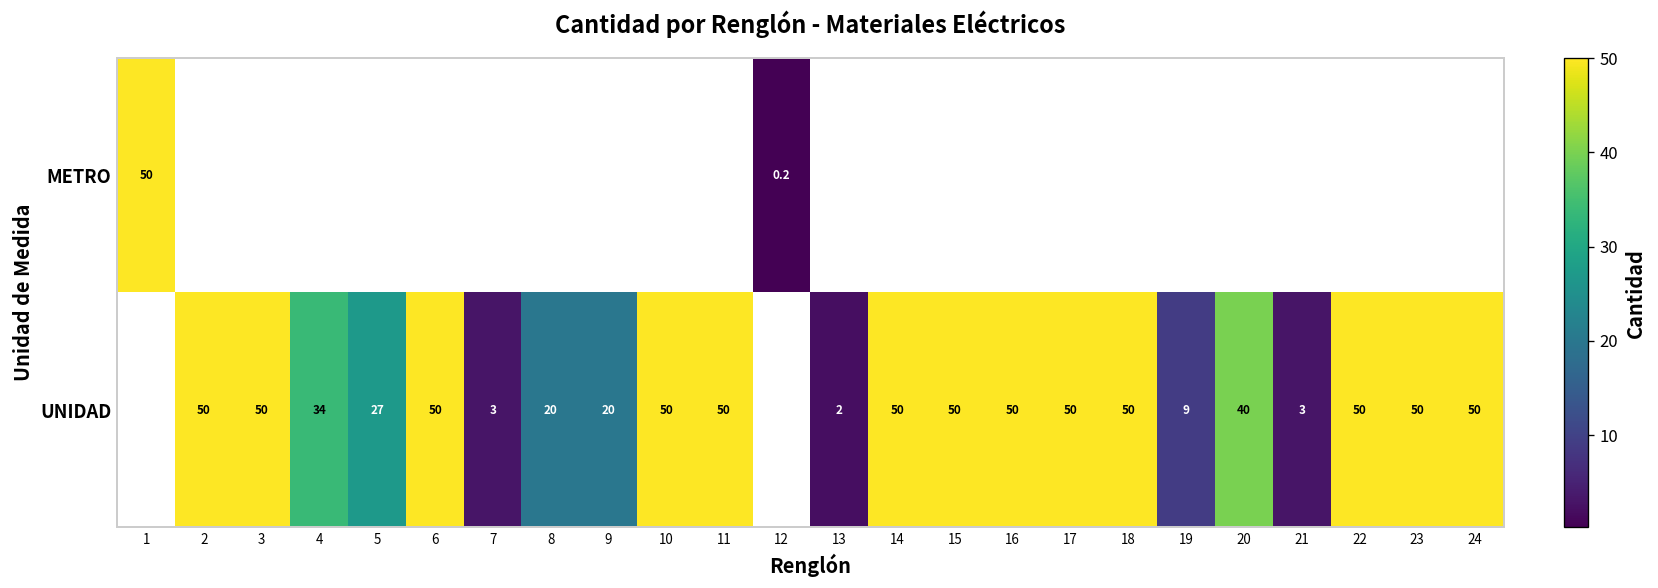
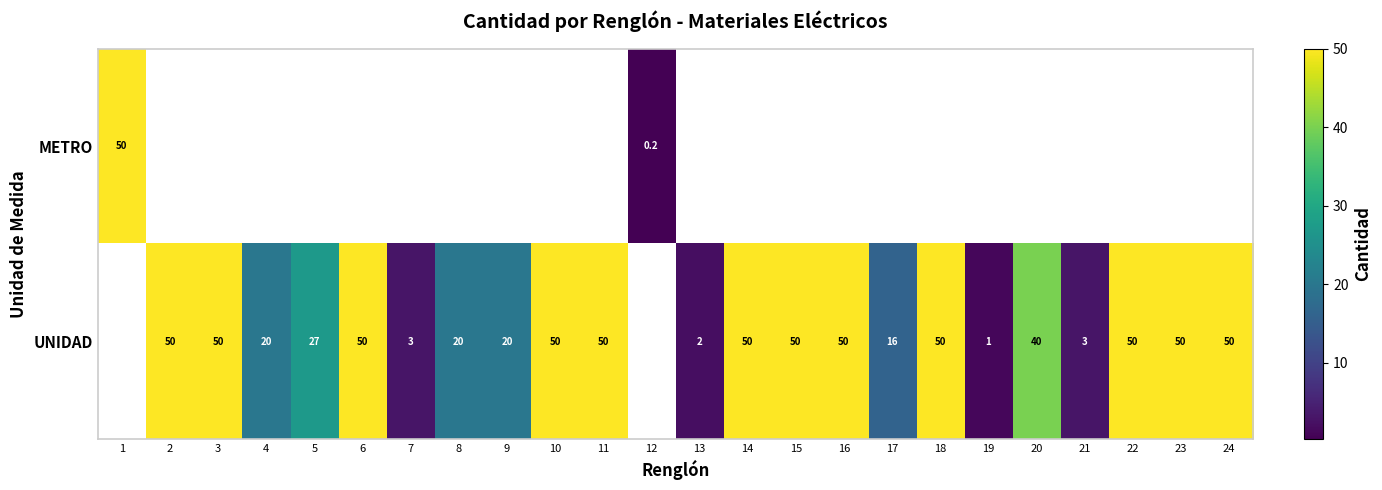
UNIDAD, 4: 34 -> 20
UNIDAD, 17: 50 -> 16
UNIDAD, 19: 9 -> 1
